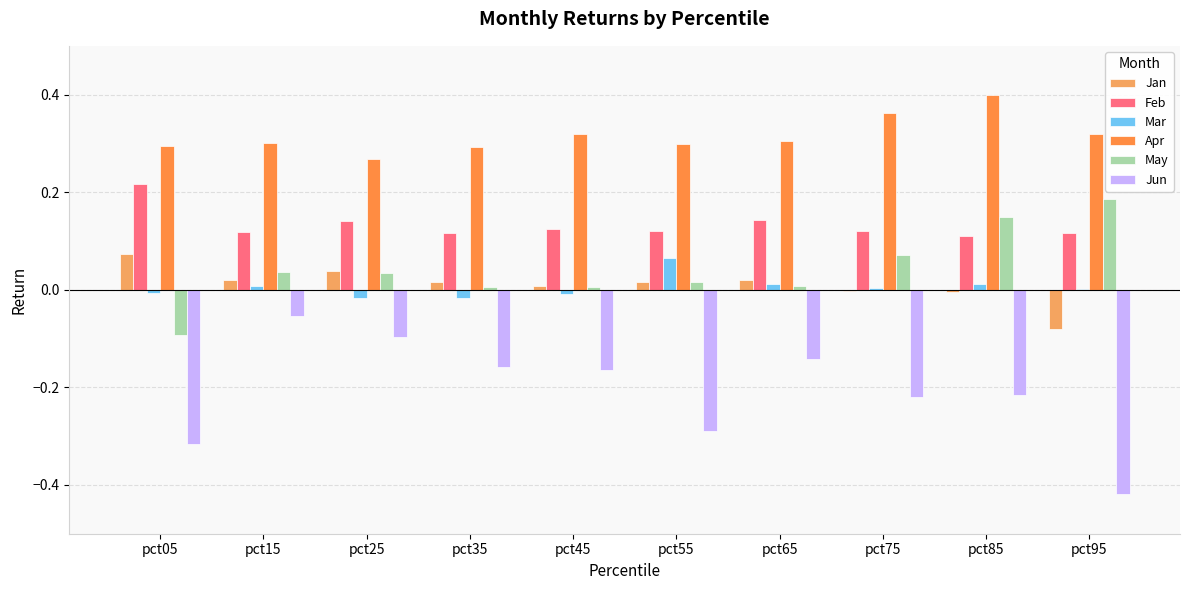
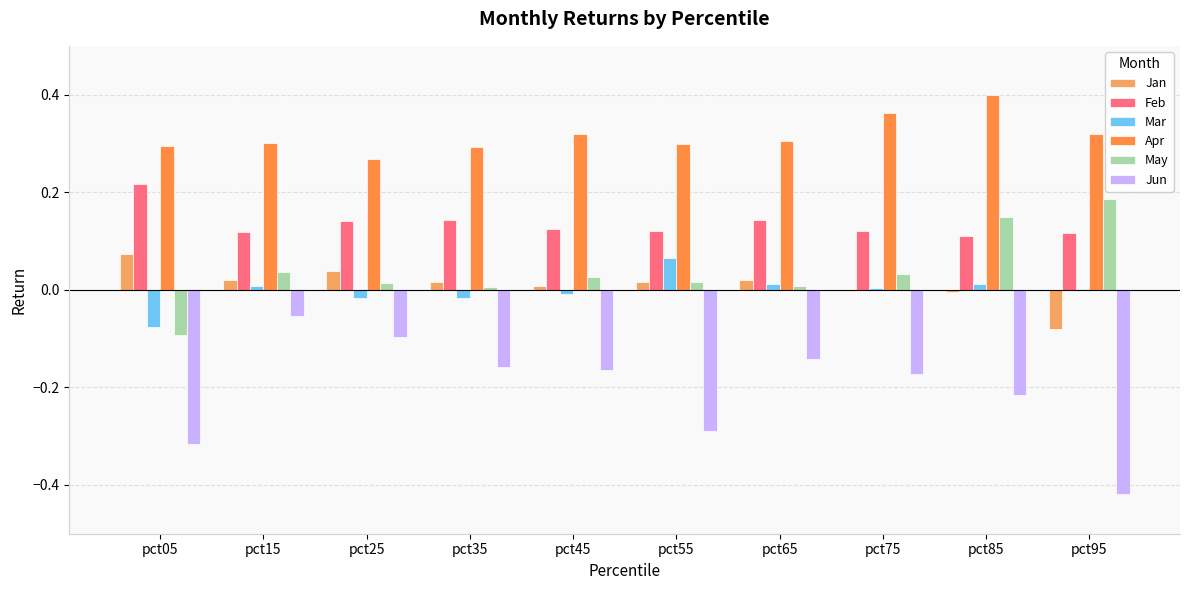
Mar, pct05: -0.01 -> -0.08
May, pct25: 0.03 -> 0.01
Feb, pct35: 0.12 -> 0.14
May, pct45: 0.01 -> 0.03
May, pct75: 0.07 -> 0.03
Jun, pct75: -0.22 -> -0.17
